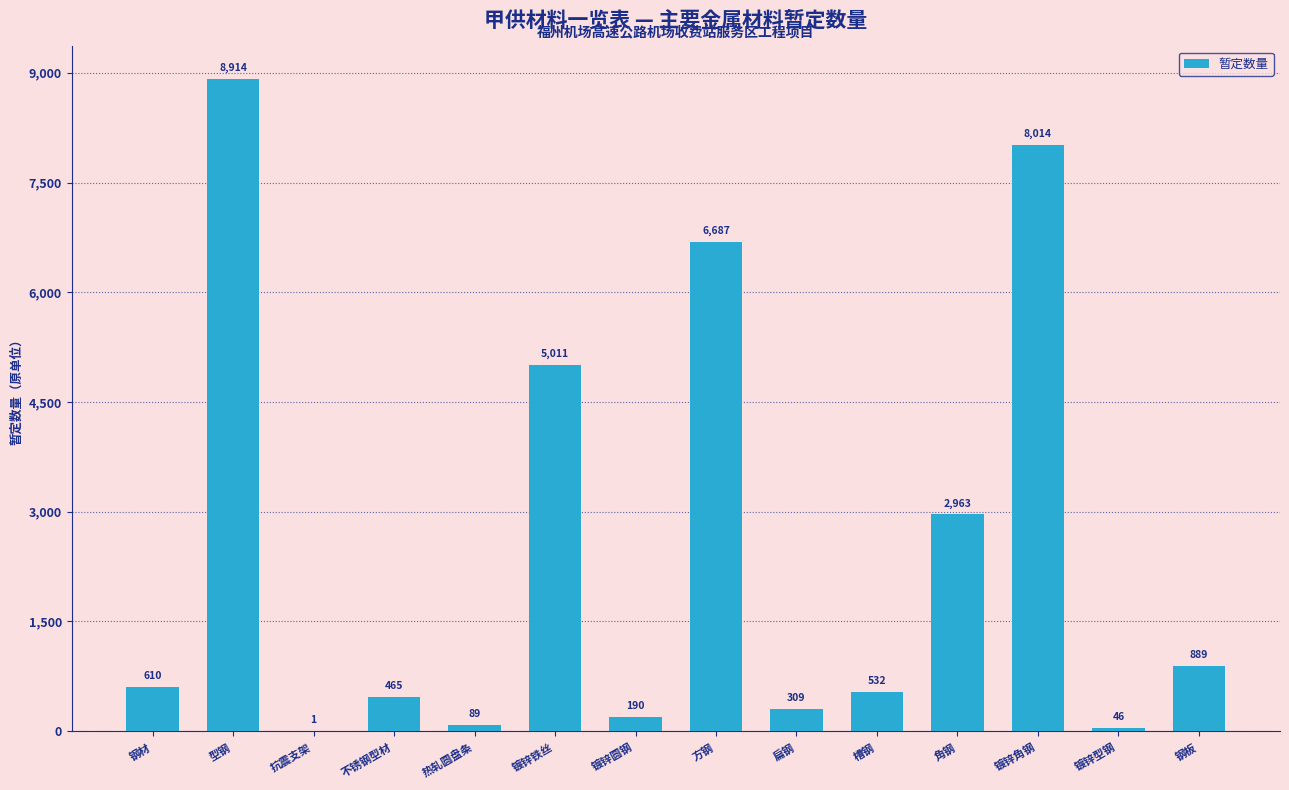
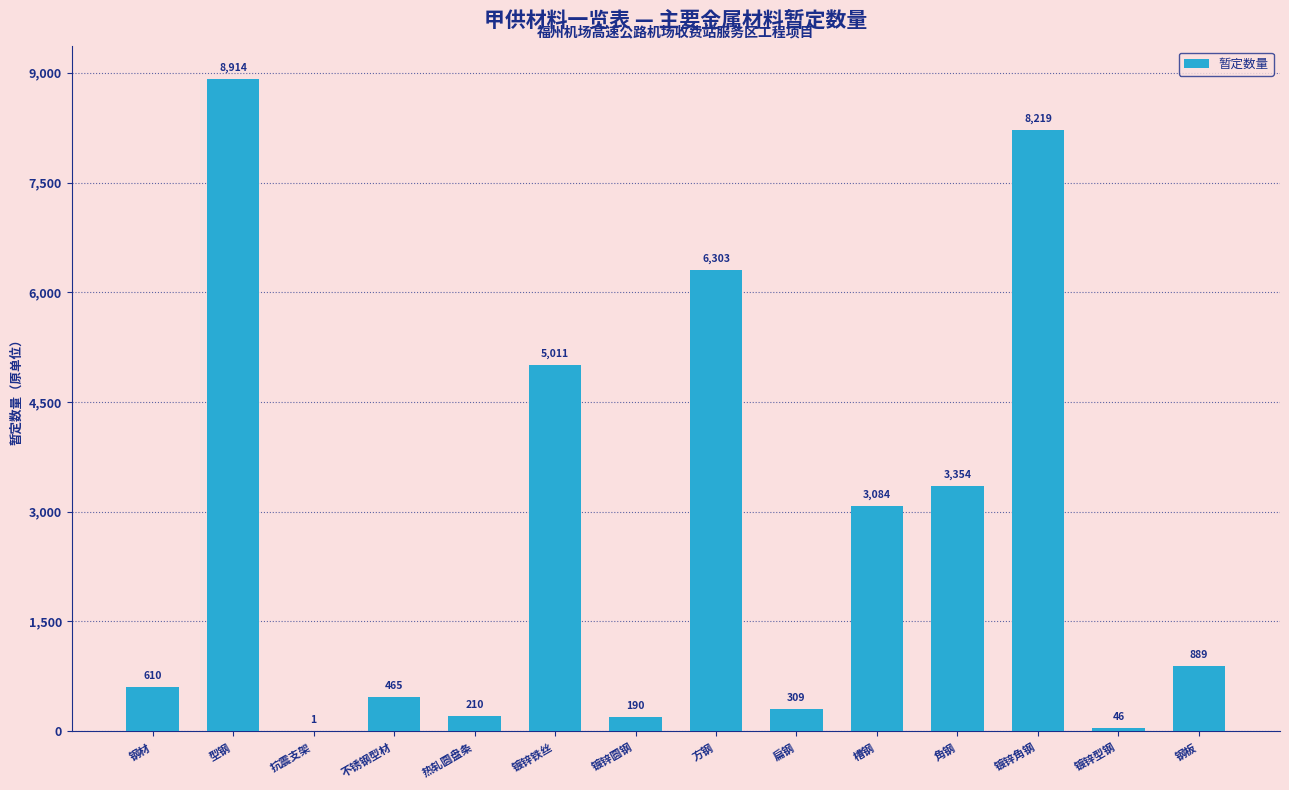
热轧圆盘条: 89 -> 210
方钢: 6,687 -> 6,303
槽钢: 532 -> 3,084
角钢: 2,963 -> 3,354
镀锌角钢: 8,014 -> 8,219
